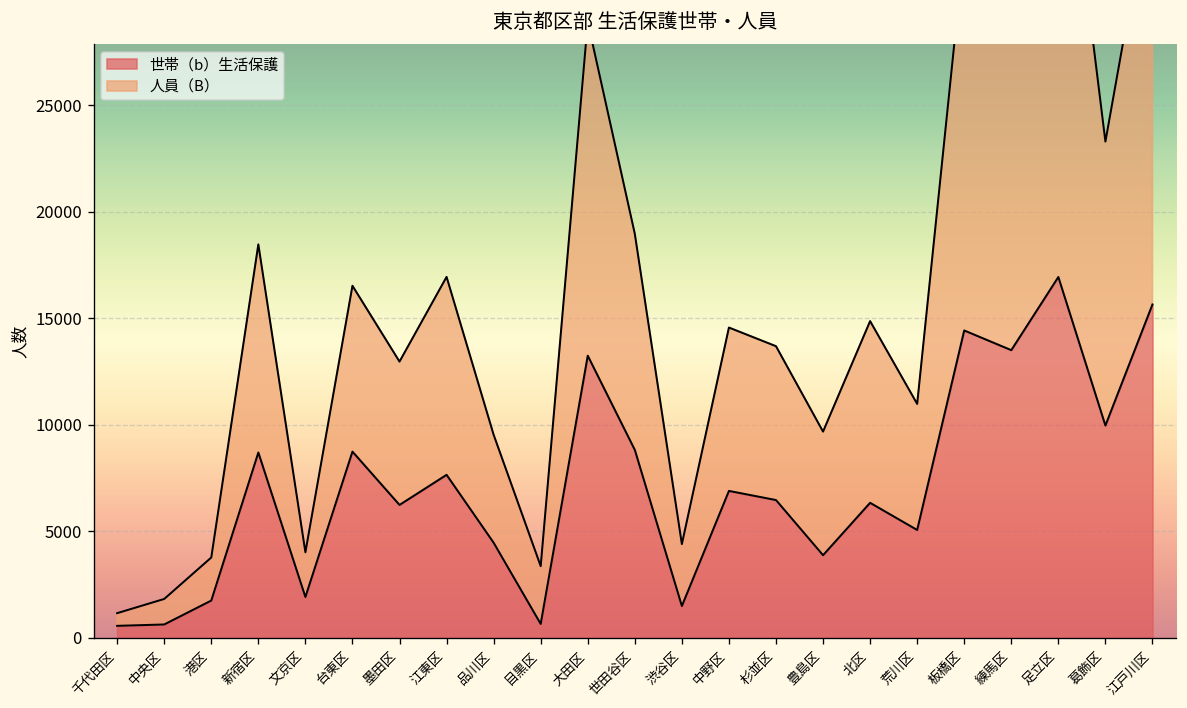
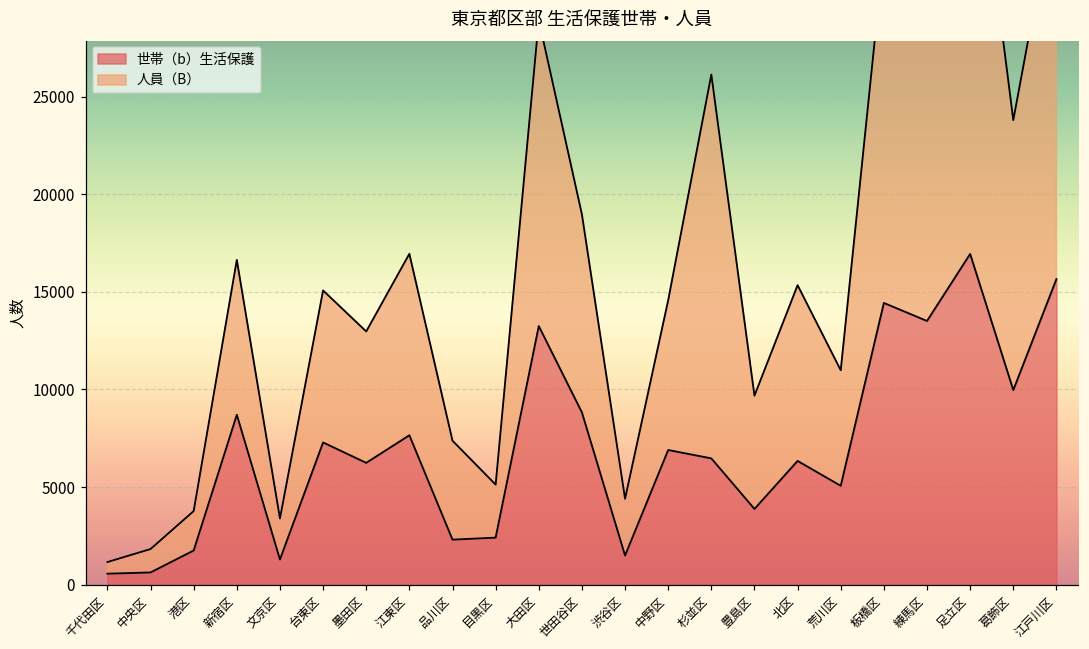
人員（B）, 新宿区: 9800 -> 7900
世帯（b）生活保護, 文京区: 1900 -> 1300
世帯（b）生活保護, 台東区: 8700 -> 7300
世帯（b）生活保護, 品川区: 4500 -> 2300
世帯（b）生活保護, 目黒区: 700 -> 2400
人員（B）, 杉並区: 7200 -> 19700
人員（B）, 北区: 8500 -> 9000
人員（B）, 葛飾区: 13300 -> 13800
